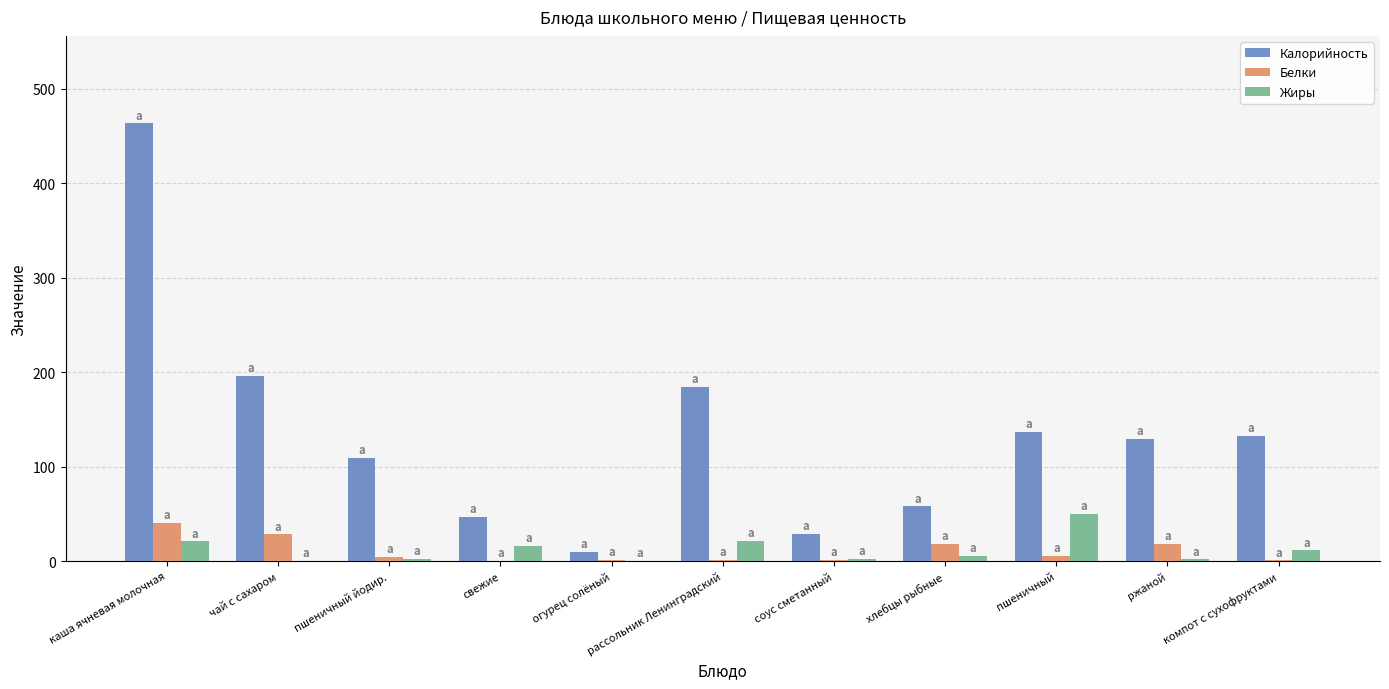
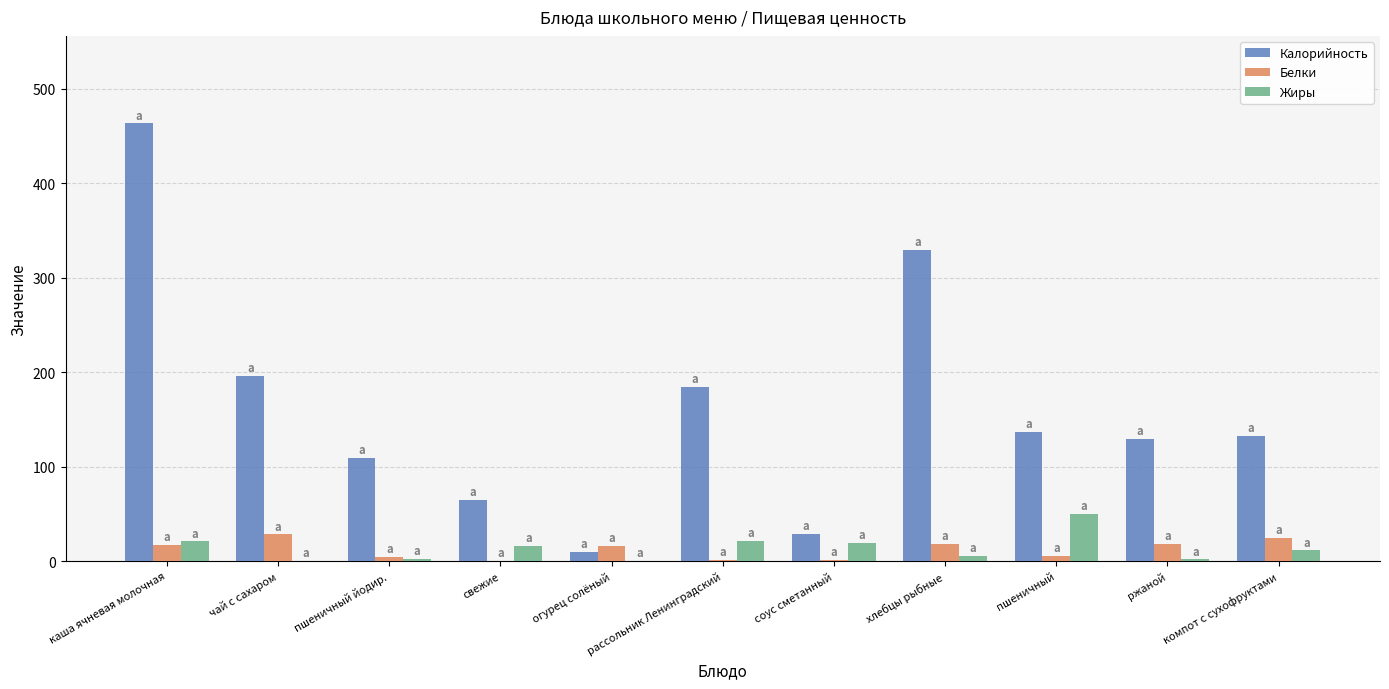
Белки, каша ячневая молочная: 40 -> 20
Калорийность, свежие: 50 -> 60
Белки, огурец солёный: 0 -> 20
Жиры, соус сметанный: 0 -> 20
Калорийность, хлебцы рыбные: 60 -> 330
Белки, компот с сухофруктами: 0 -> 20
